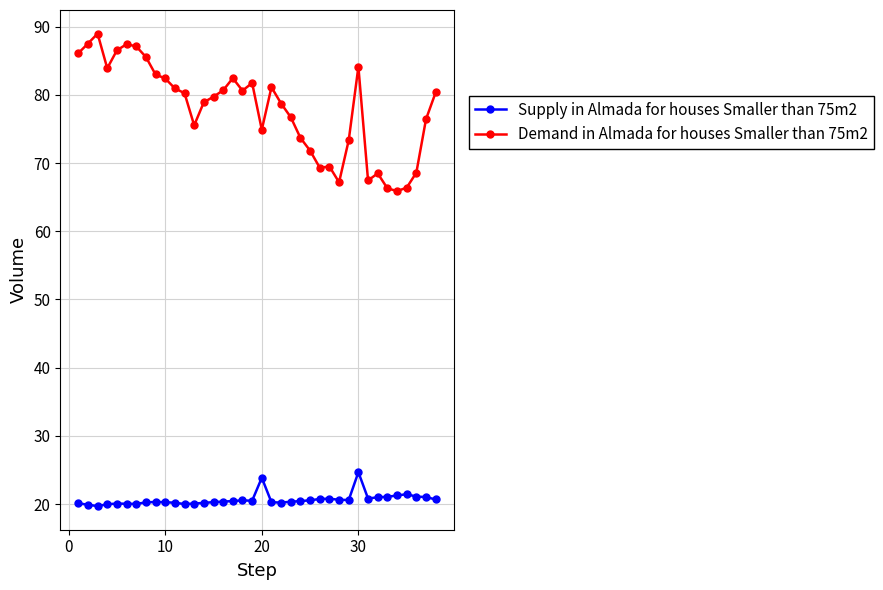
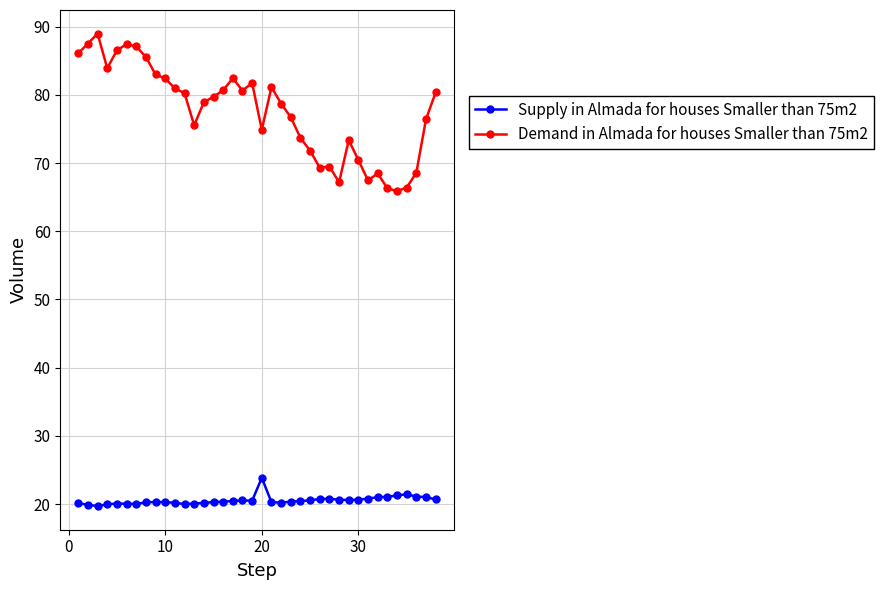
Supply in Almada for houses Smaller than 75m2, 30: 25 -> 21
Demand in Almada for houses Smaller than 75m2, 30: 84 -> 70
